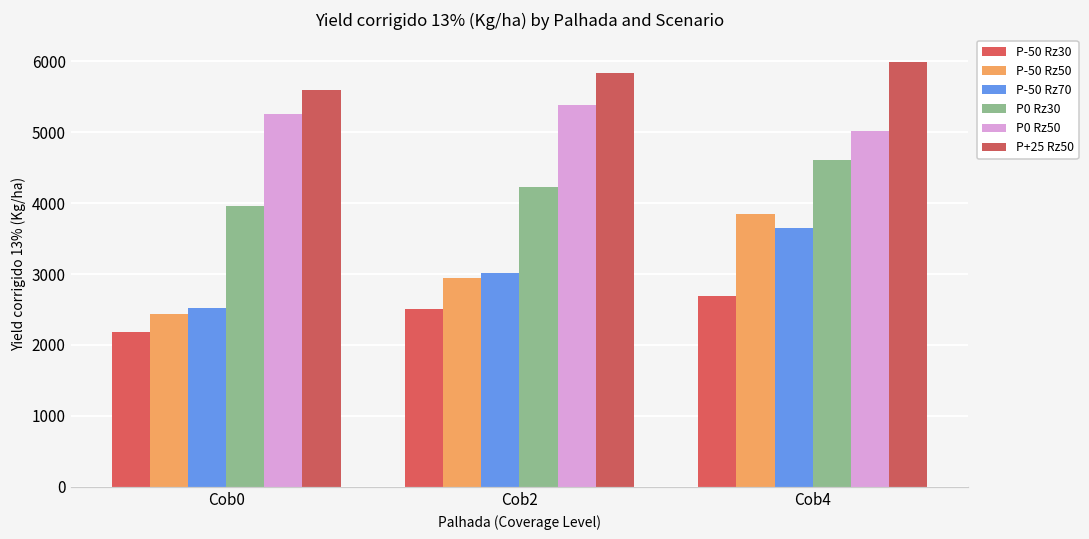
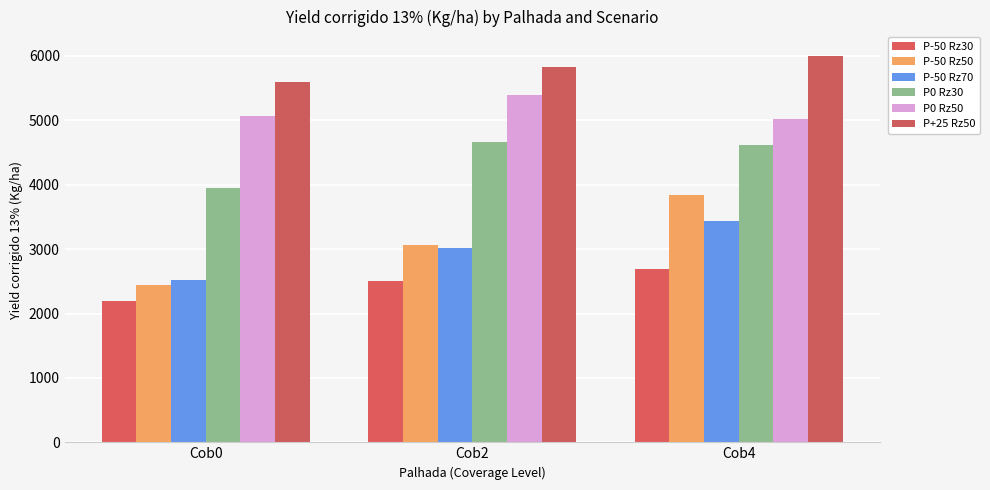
P0 Rz50, Cob0: 5300 -> 5100
P-50 Rz50, Cob2: 2900 -> 3100
P0 Rz30, Cob2: 4200 -> 4700
P-50 Rz70, Cob4: 3700 -> 3400
